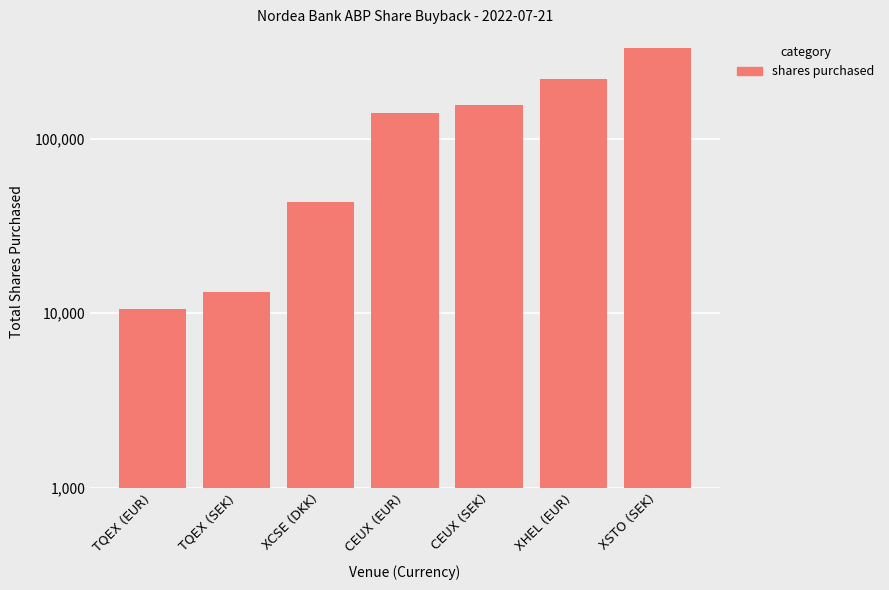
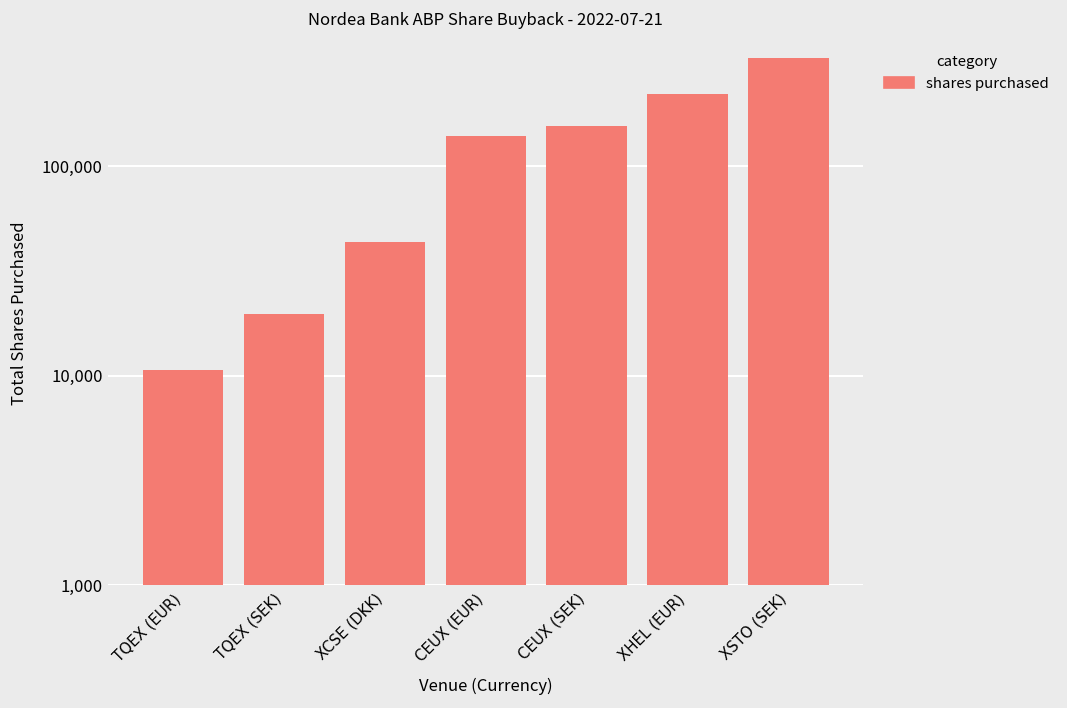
TQEX (SEK): 13,000 -> 20,000
